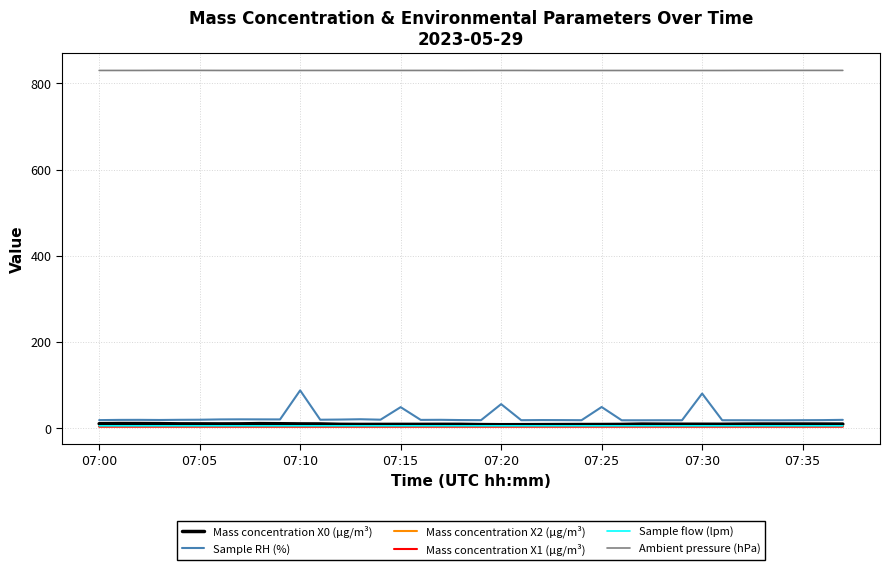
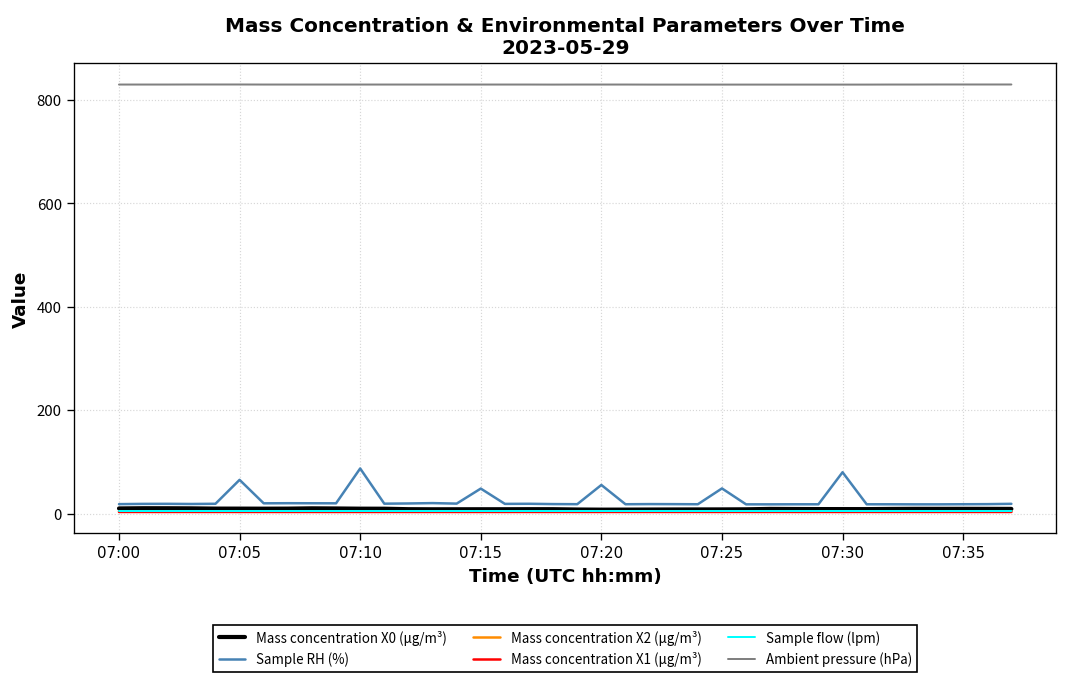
Sample RH (%), 07:05: 20 -> 70
